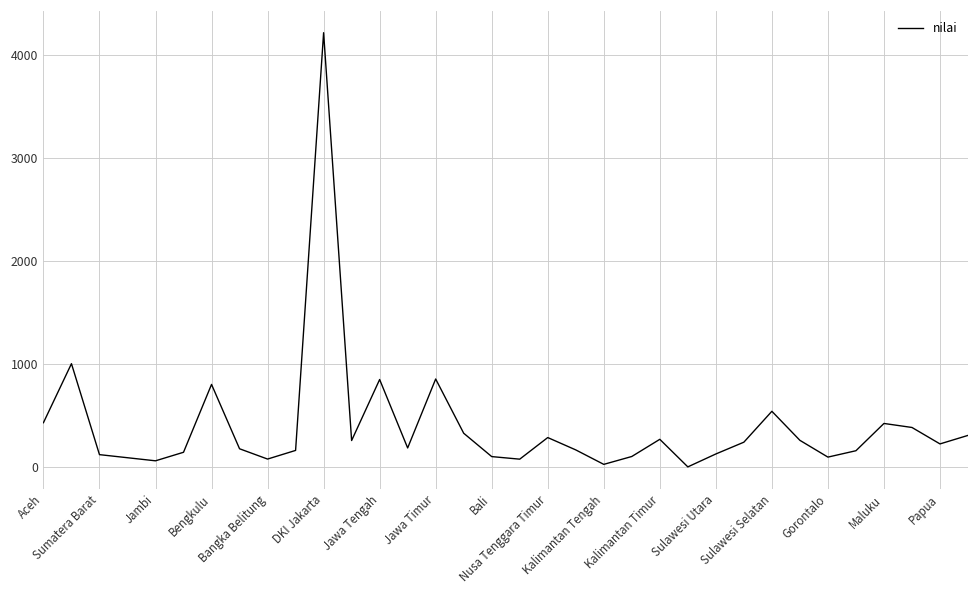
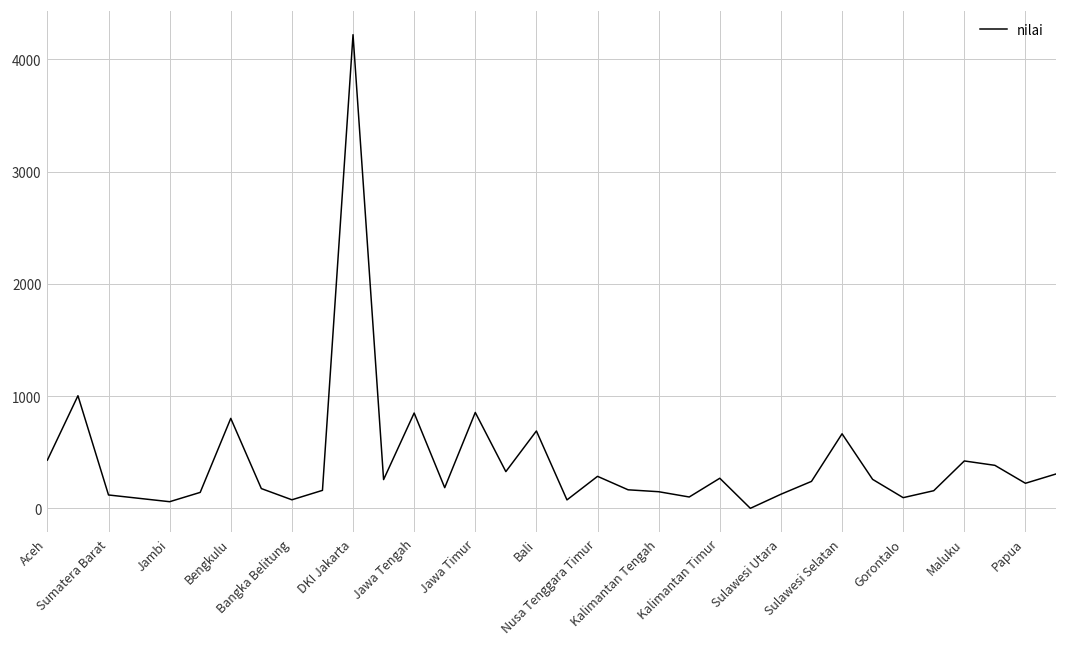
Bali: 100 -> 700
Kalimantan Tengah: 0 -> 100
Sulawesi Selatan: 500 -> 700
